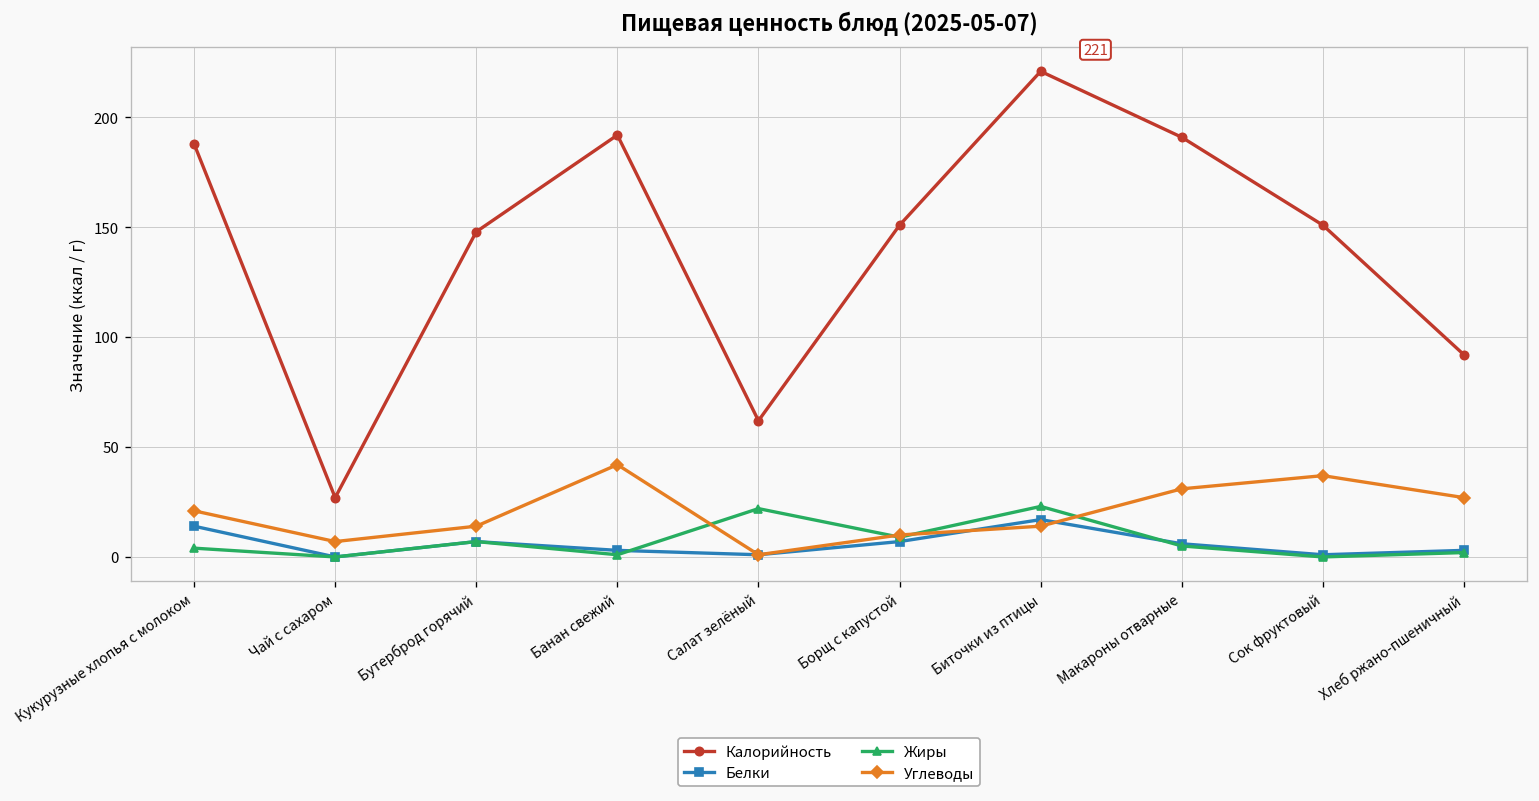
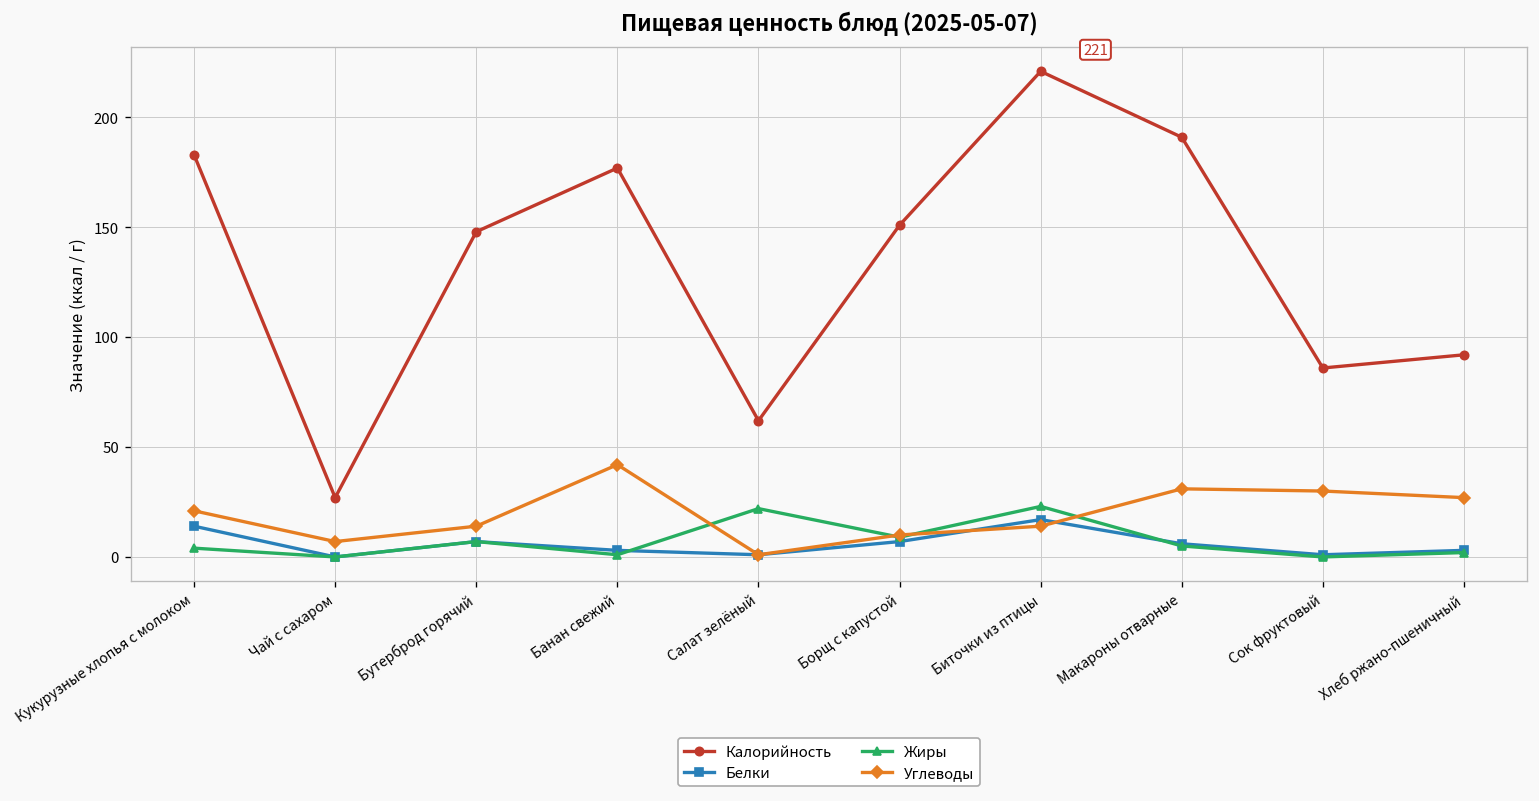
Калорийность, Кукурузные хлопья с молоком: 188 -> 183
Калорийность, Банан свежий: 192 -> 177
Калорийность, Сок фруктовый: 151 -> 86
Углеводы, Сок фруктовый: 37 -> 30
